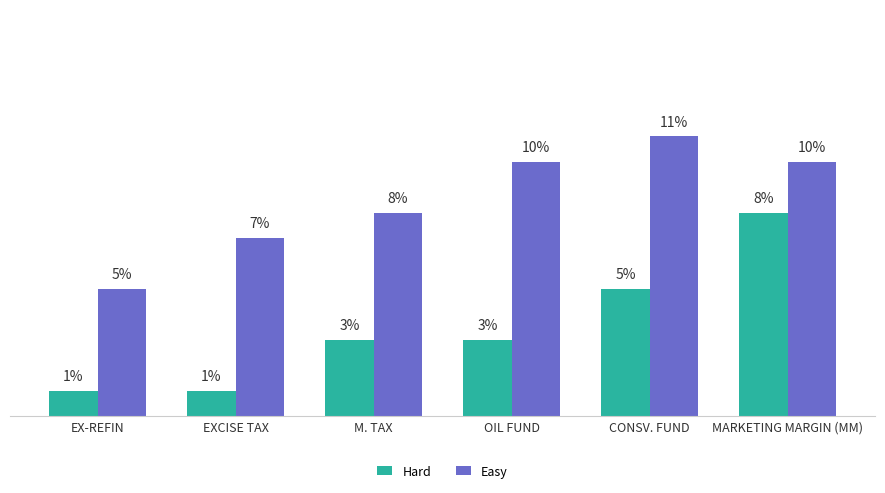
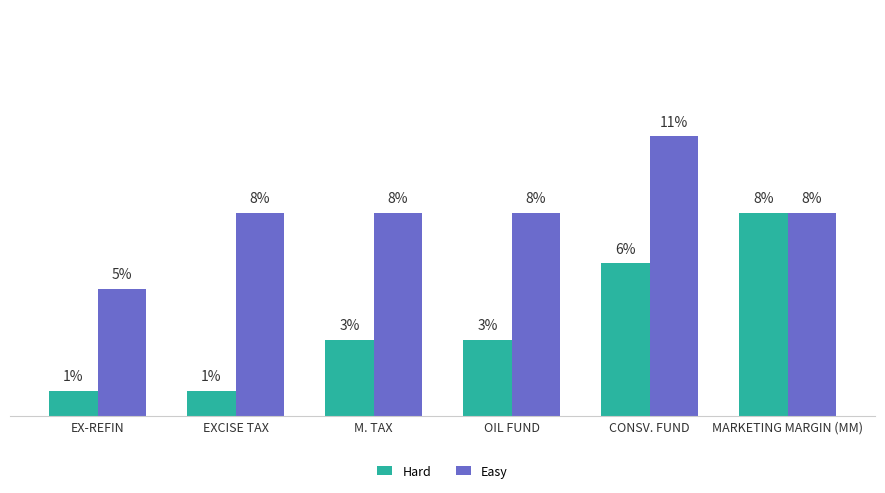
Easy, EXCISE TAX: 7% -> 8%
Easy, OIL FUND: 10% -> 8%
Hard, CONSV. FUND: 5% -> 6%
Easy, MARKETING MARGIN (MM): 10% -> 8%
